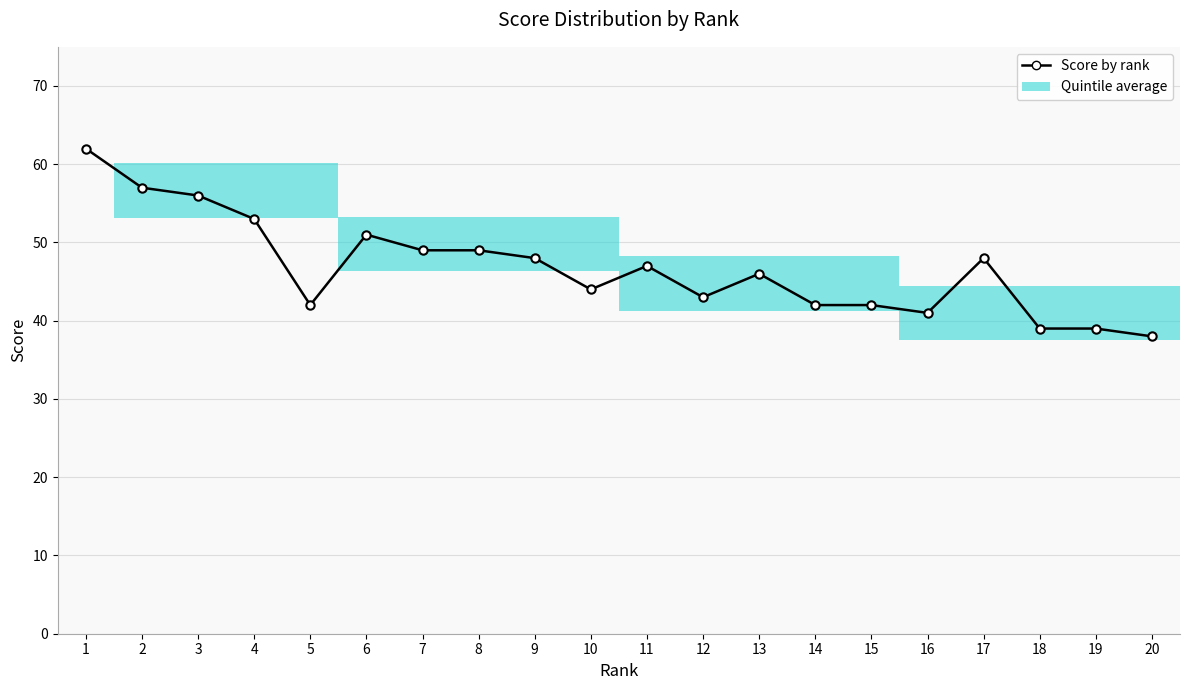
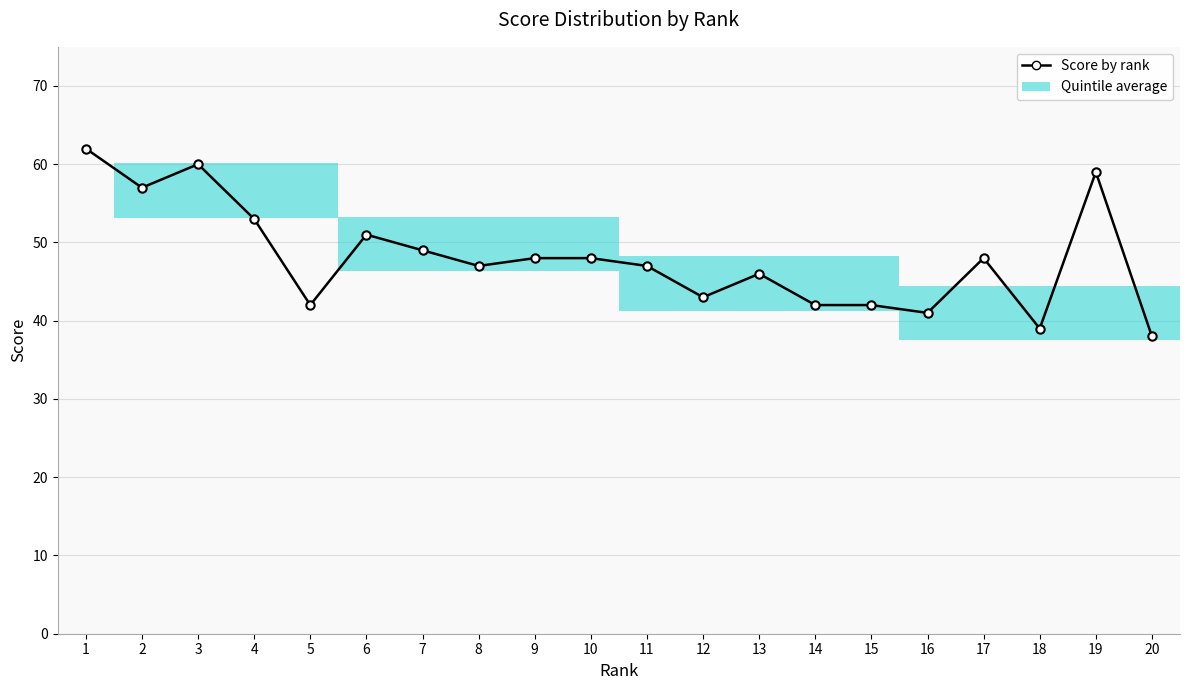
Score by rank, 3: 56 -> 60
Score by rank, 8: 49 -> 47
Score by rank, 10: 44 -> 48
Score by rank, 19: 39 -> 59
